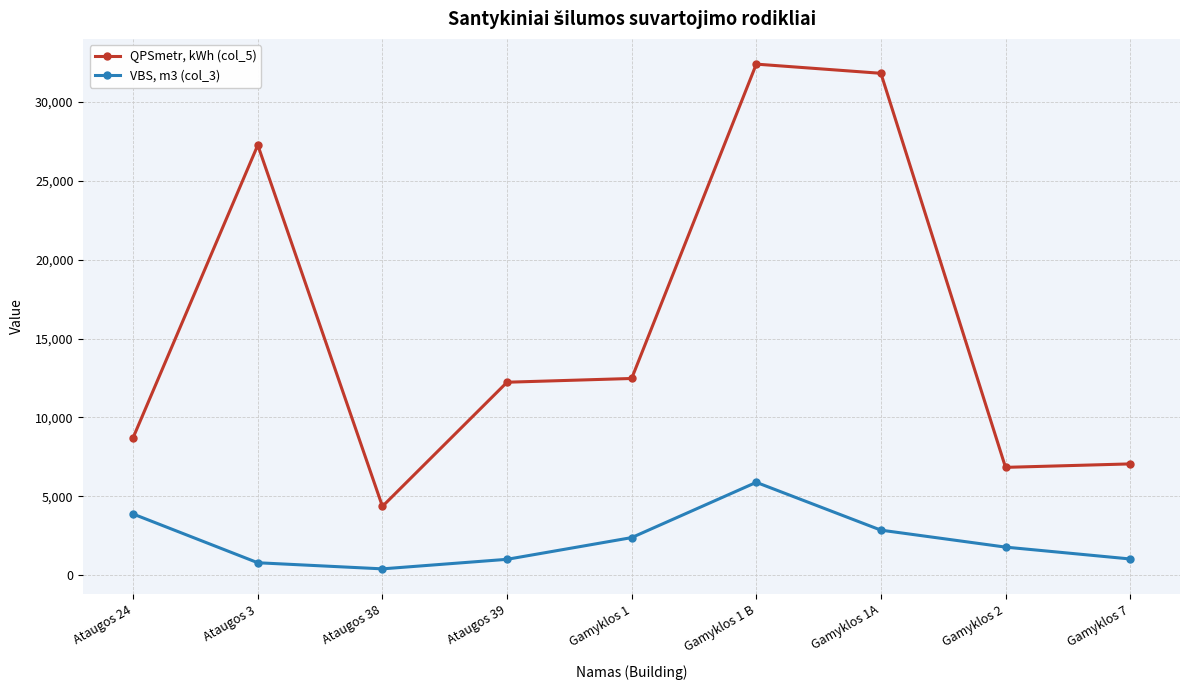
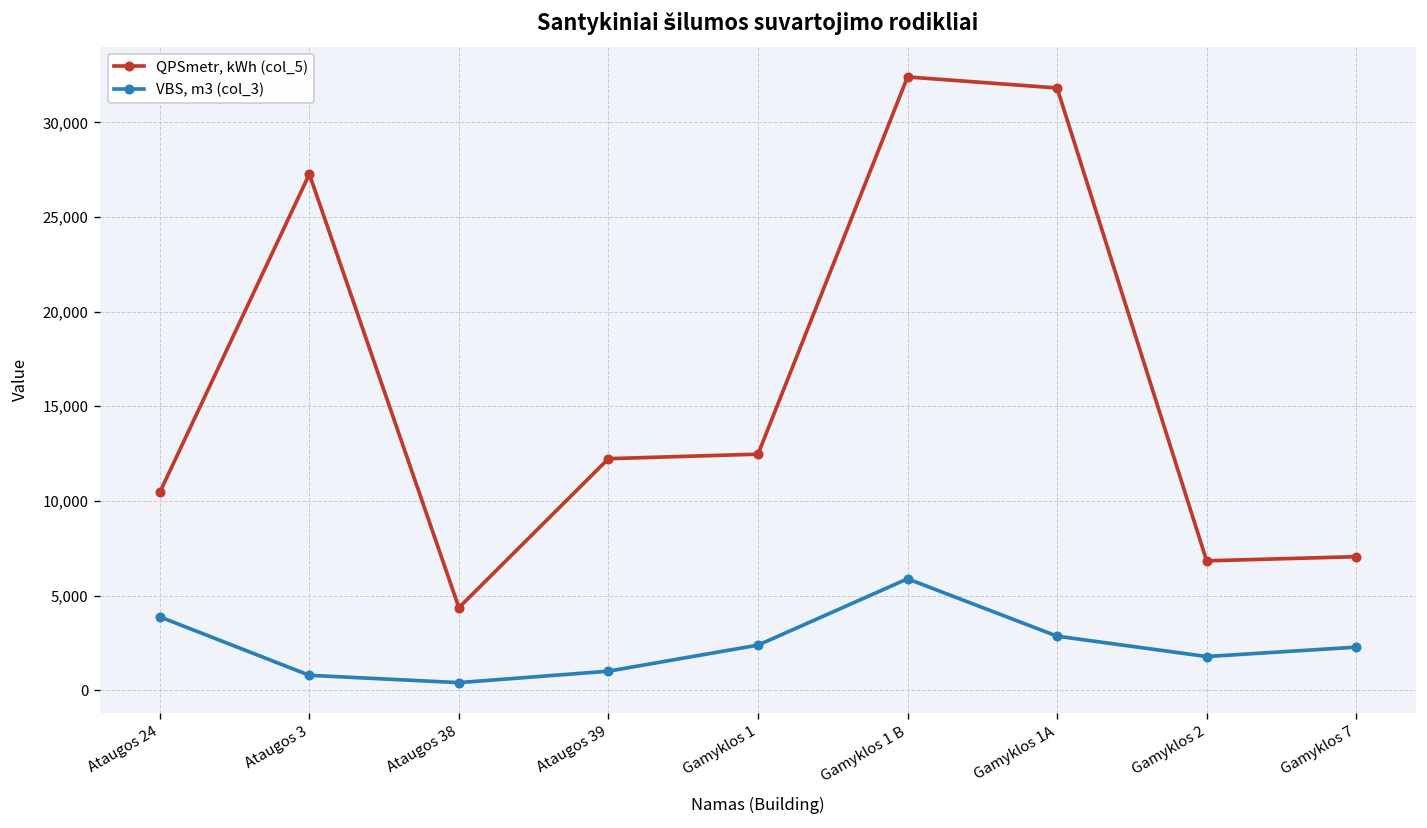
QPSmetr, kWh (col_5), Ataugos 24: 8,700 -> 10,500
VBS, m3 (col_3), Gamyklos 7: 1,000 -> 2,300
